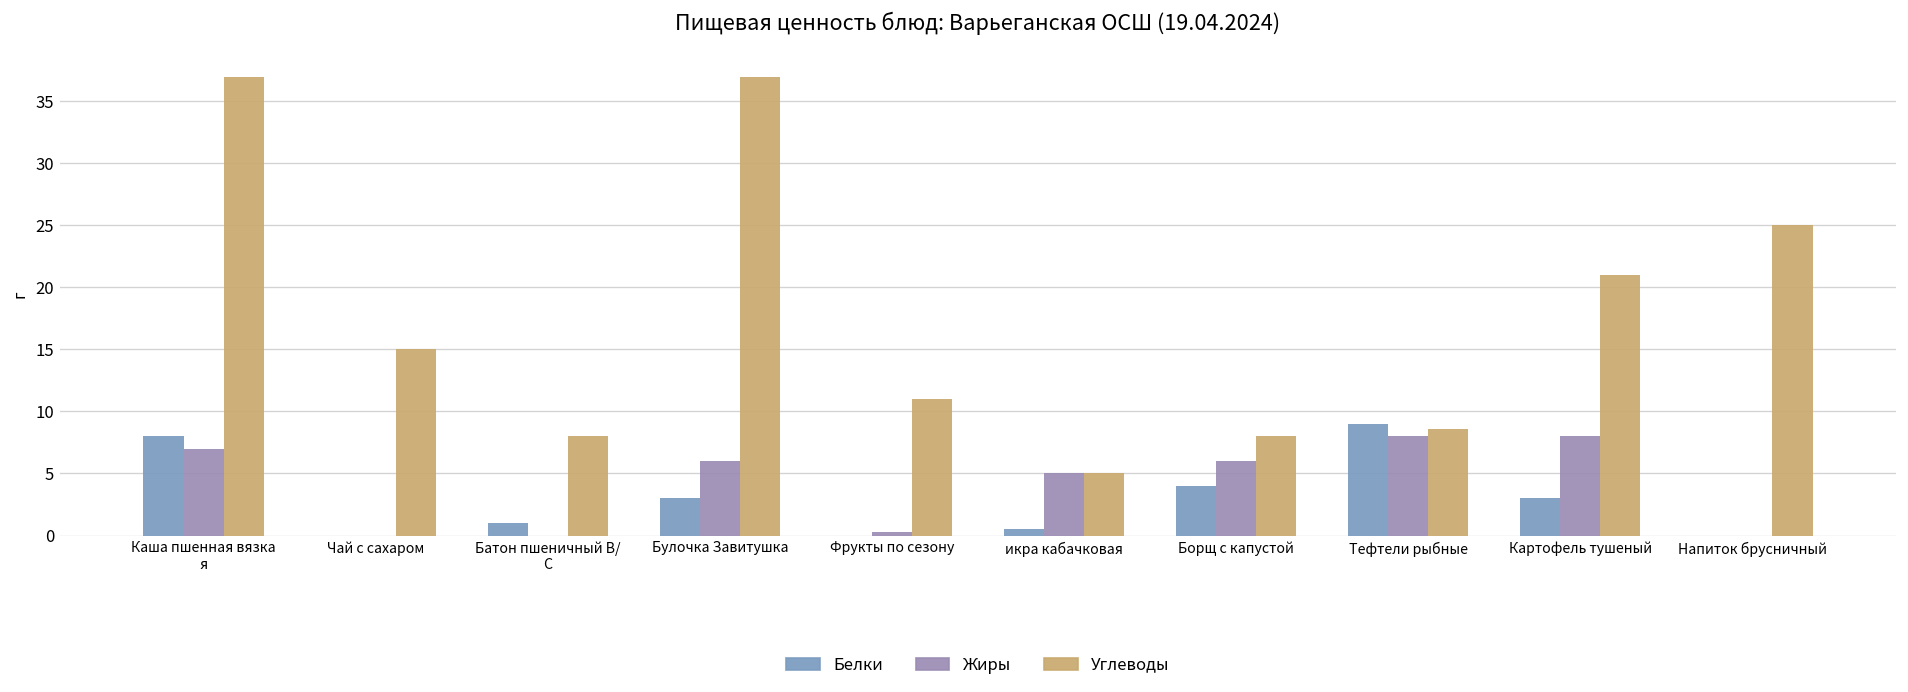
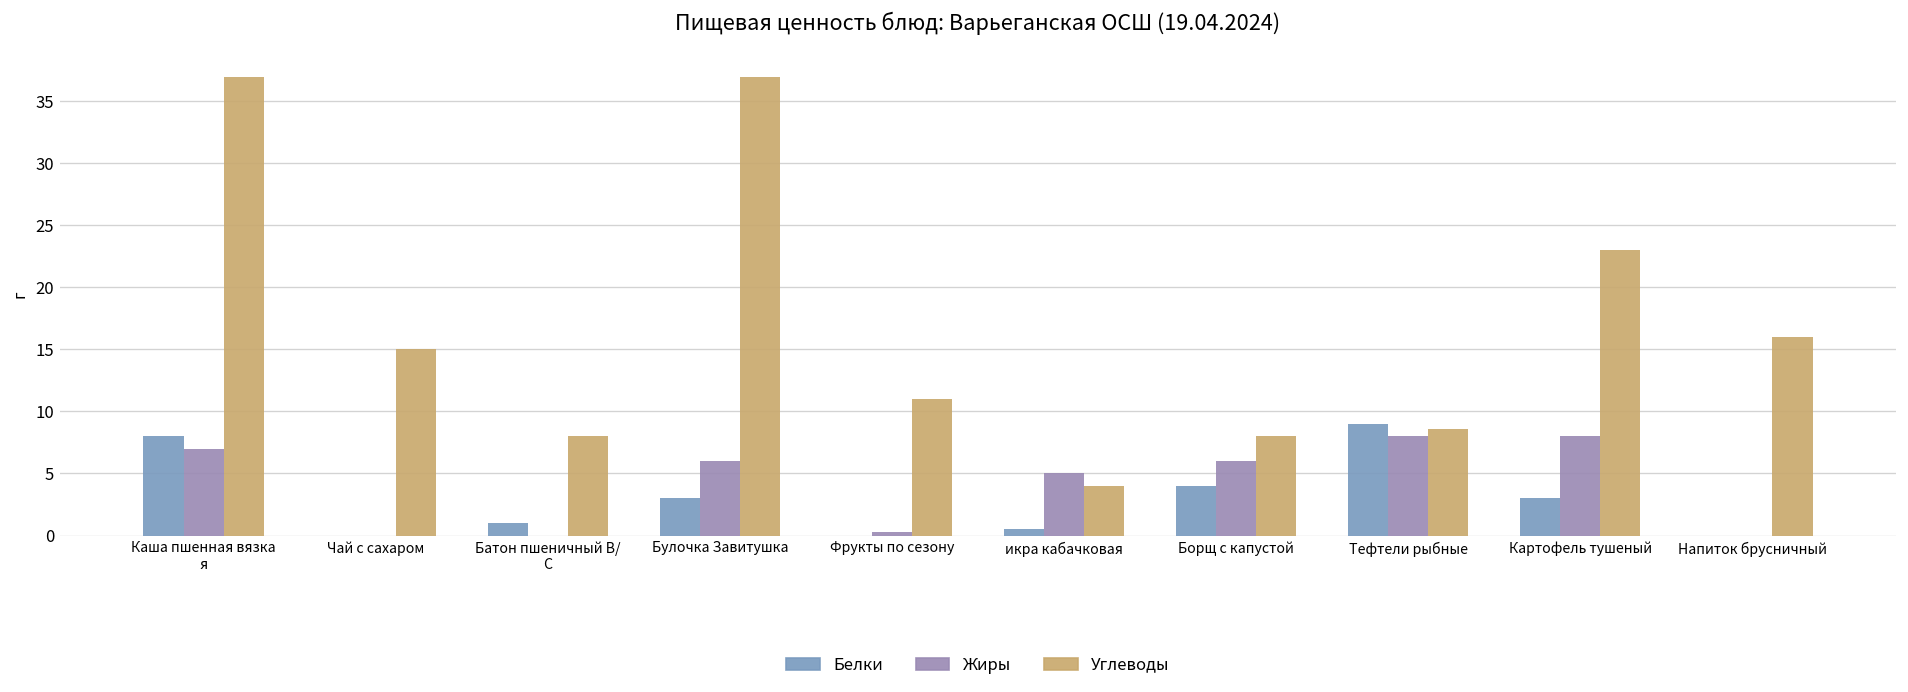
Углеводы, икра кабачковая: 5 -> 4
Углеводы, Картофель тушеный: 21 -> 23
Углеводы, Напиток брусничный: 25 -> 16
